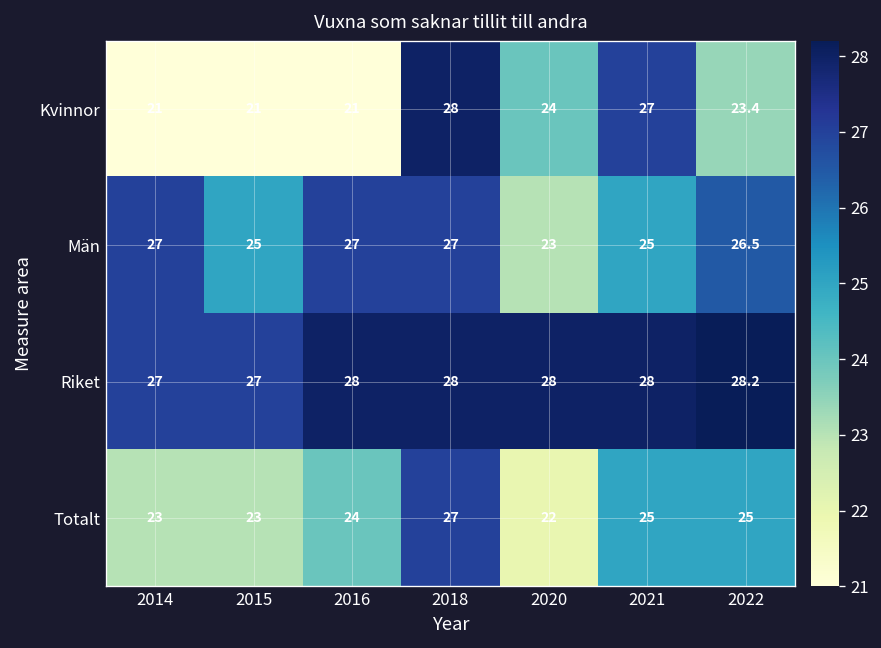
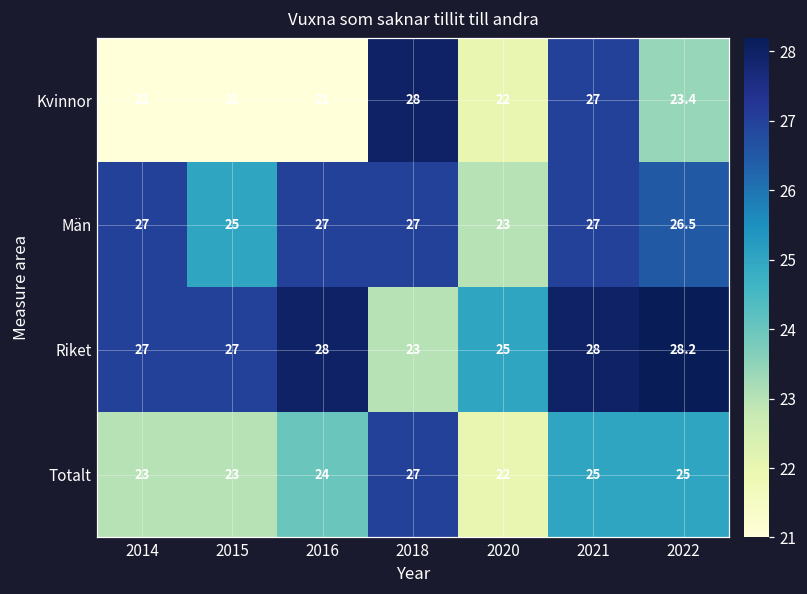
Kvinnor, 2020: 24 -> 22
Män, 2021: 25 -> 27
Riket, 2018: 28 -> 23
Riket, 2020: 28 -> 25
